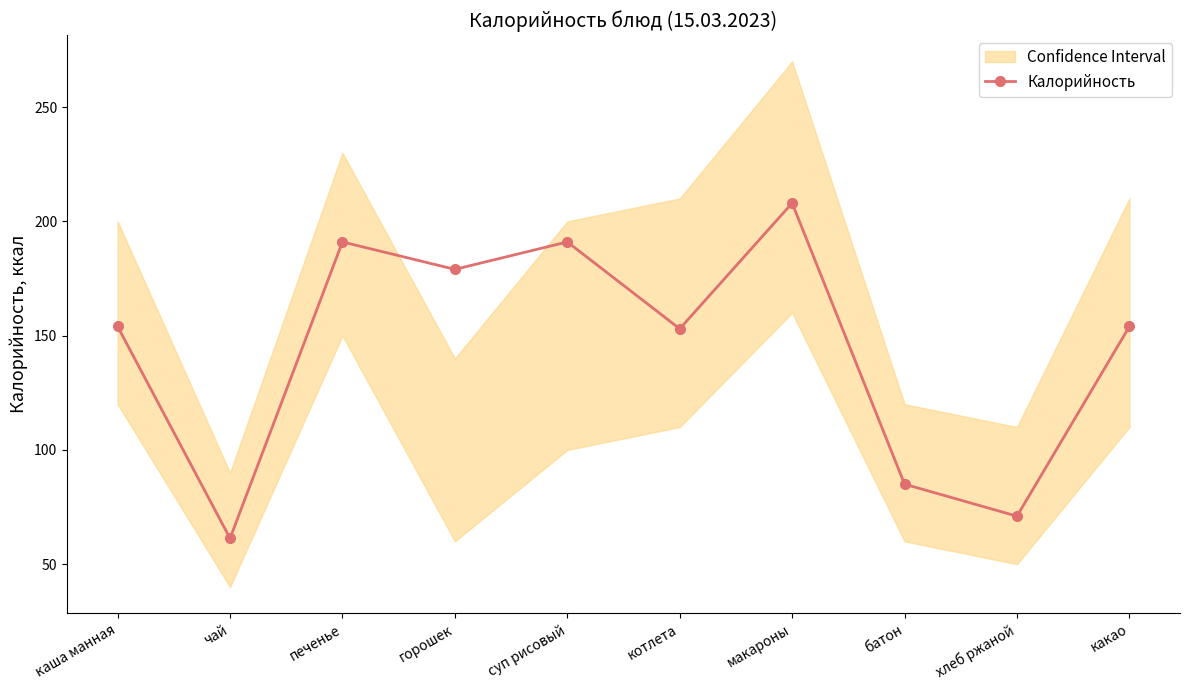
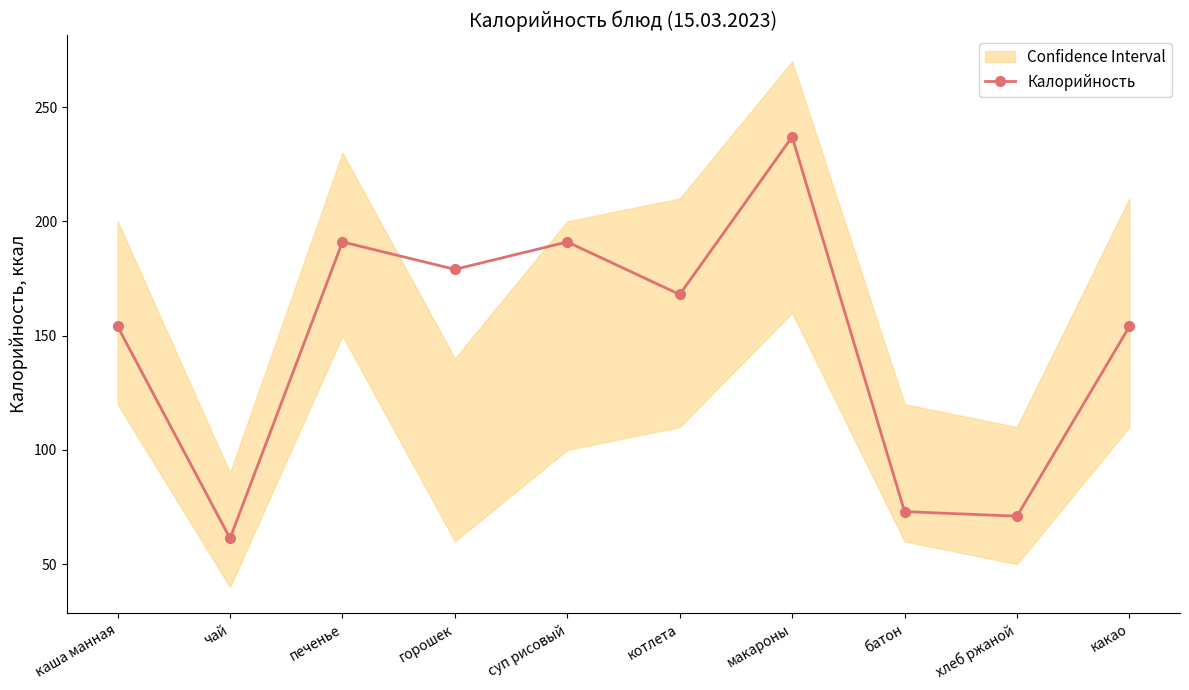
Калорийность, котлета: 153 -> 168
Калорийность, макароны: 208 -> 237
Калорийность, батон: 85 -> 73
